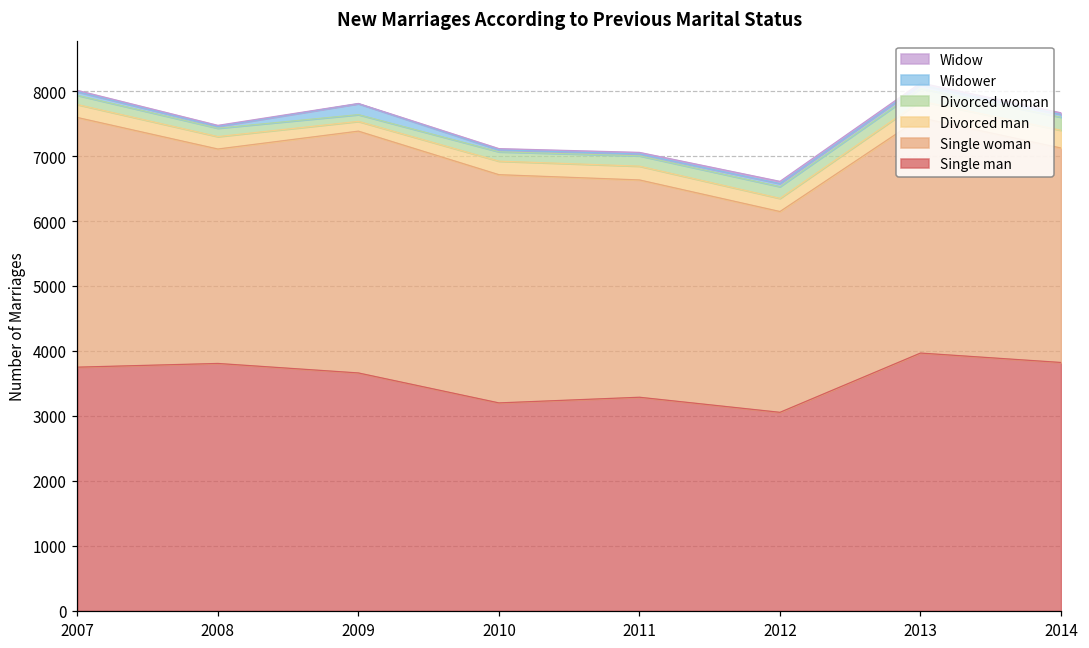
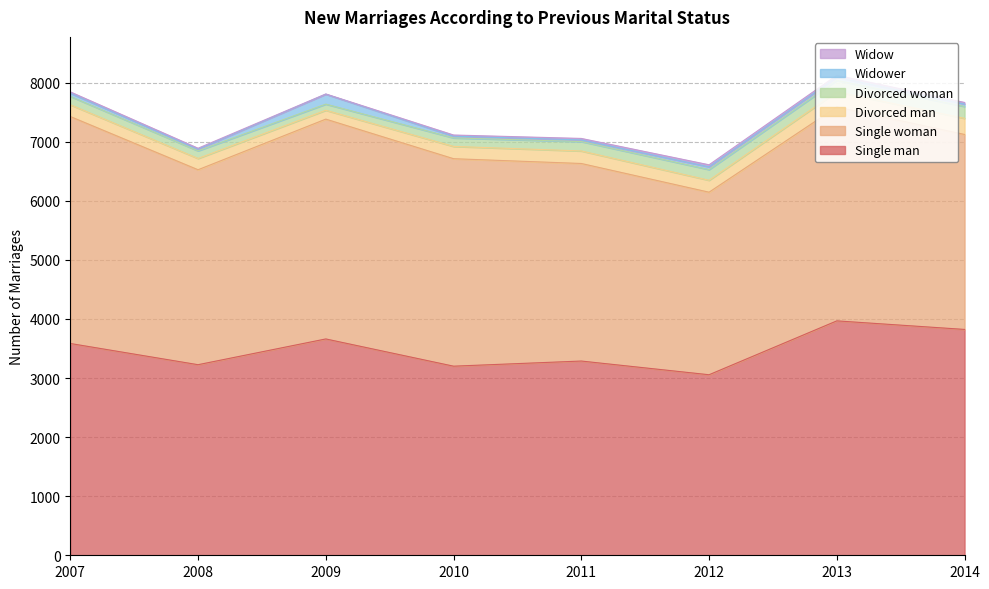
Single man, 2007: 3800 -> 3600
Single man, 2008: 3800 -> 3200
